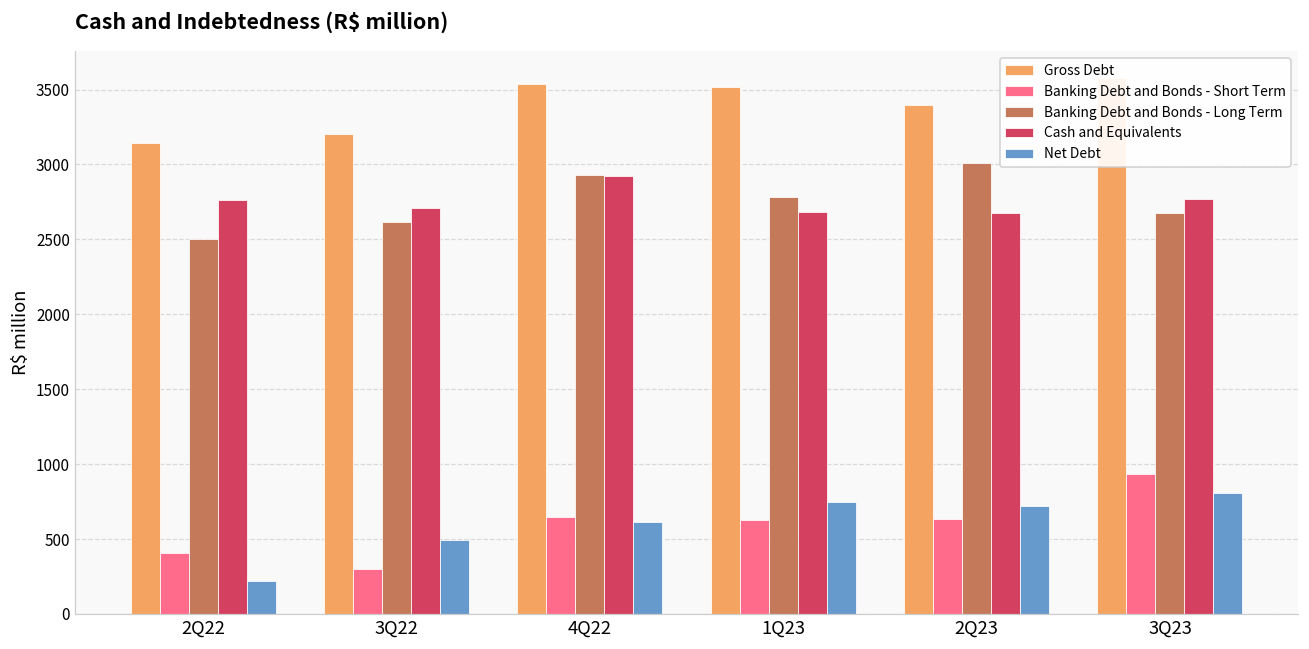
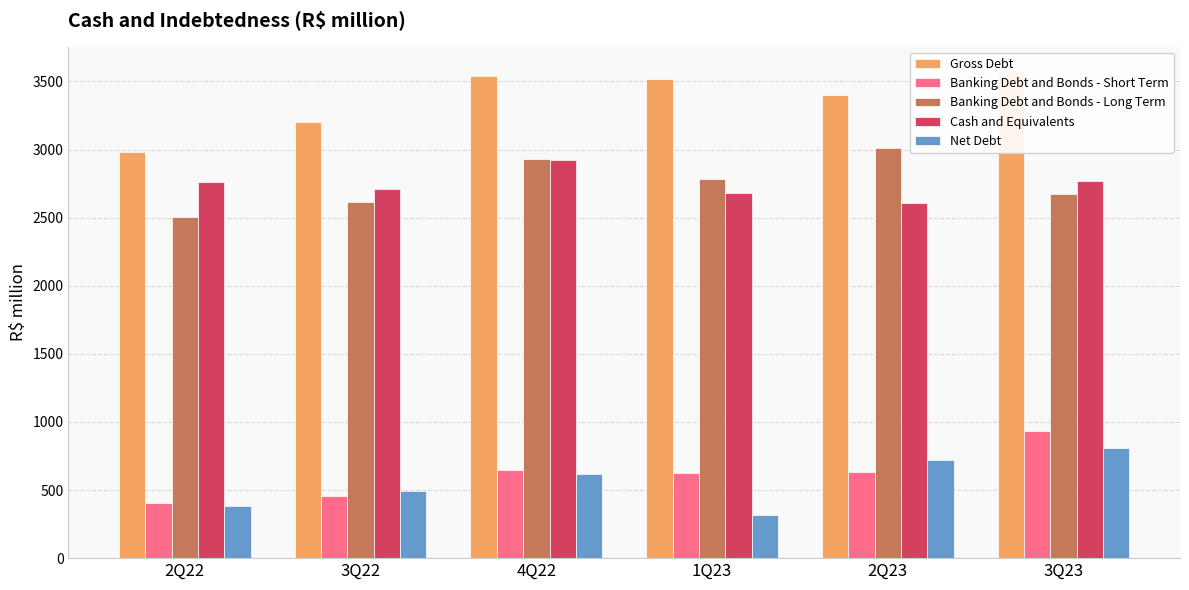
Gross Debt, 2Q22: 3140 -> 2980
Net Debt, 2Q22: 220 -> 380
Banking Debt and Bonds - Short Term, 3Q22: 300 -> 460
Net Debt, 1Q23: 750 -> 320
Cash and Equivalents, 2Q23: 2680 -> 2610
